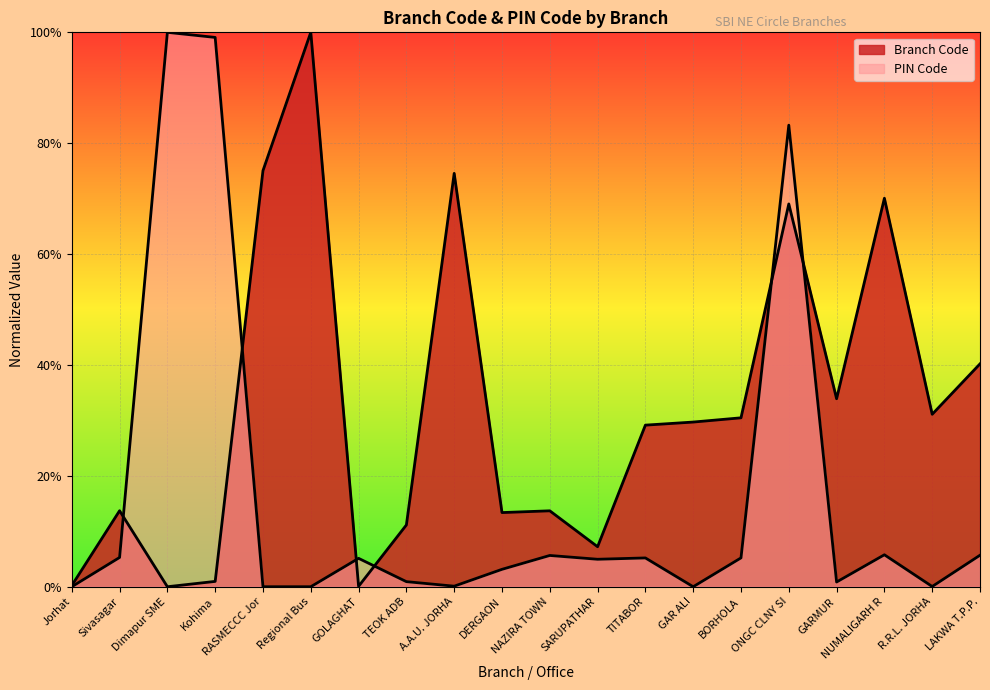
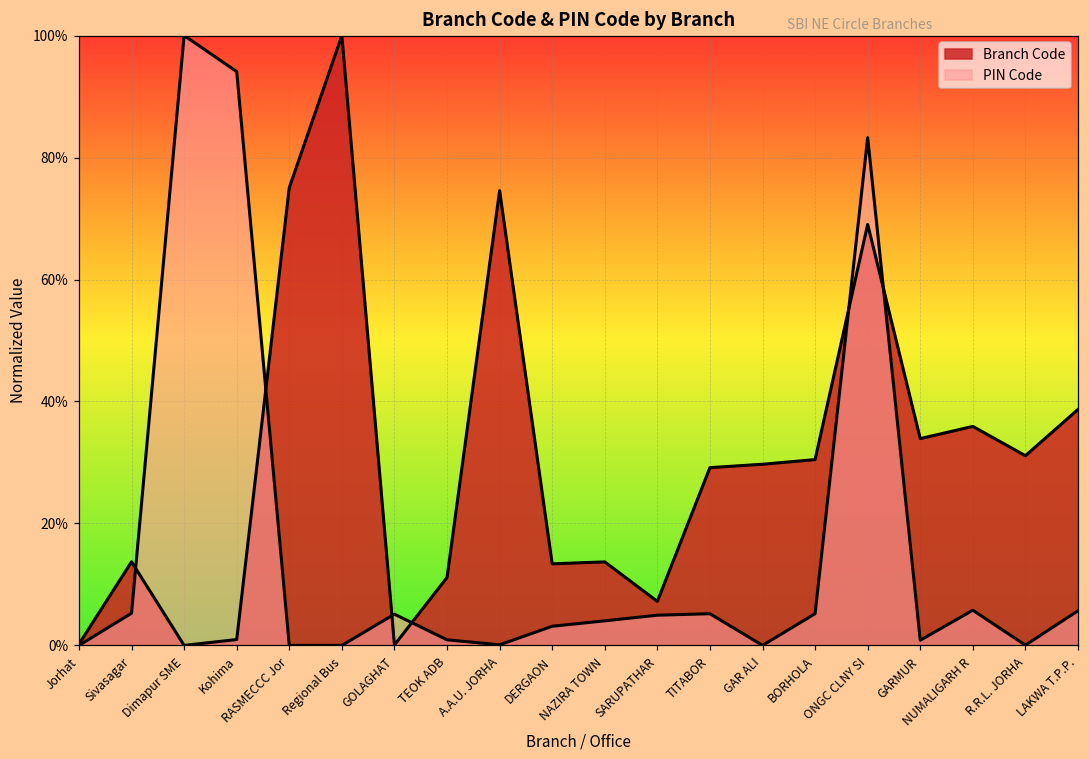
PIN Code, Kohima: 99% -> 94%
PIN Code, NAZIRA TOWN: 6% -> 4%
Branch Code, NUMALIGARH R: 70% -> 36%
Branch Code, LAKWA T.P.P.: 40% -> 39%
